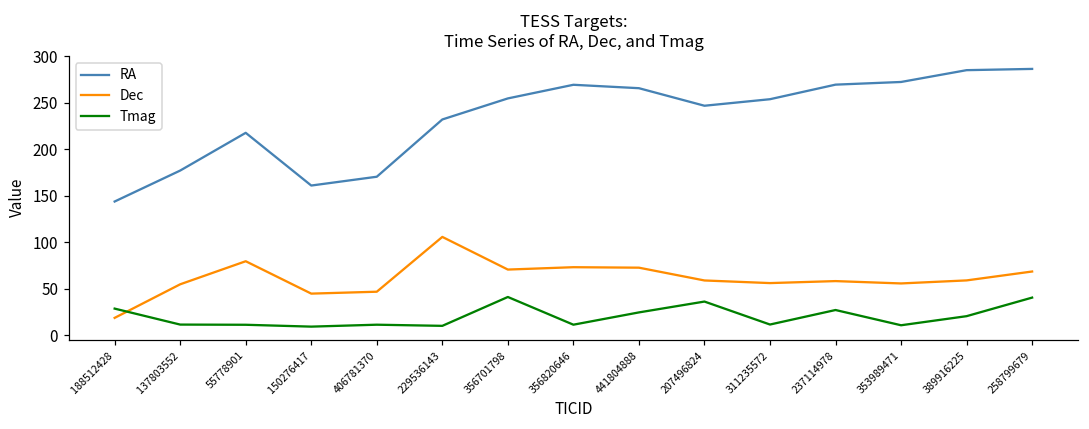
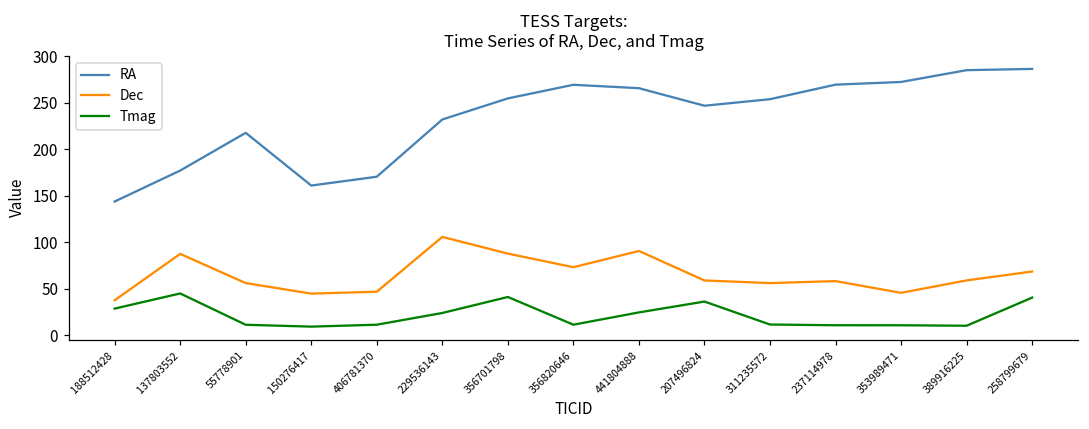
Dec, 188512428: 20 -> 40
Dec, 137803552: 50 -> 90
Tmag, 137803552: 10 -> 40
Dec, 55778901: 80 -> 60
Tmag, 229536143: 10 -> 20
Dec, 356701798: 70 -> 90
Dec, 441804888: 70 -> 90
Tmag, 237114978: 30 -> 10
Dec, 353989471: 60 -> 50
Tmag, 389916225: 20 -> 10
